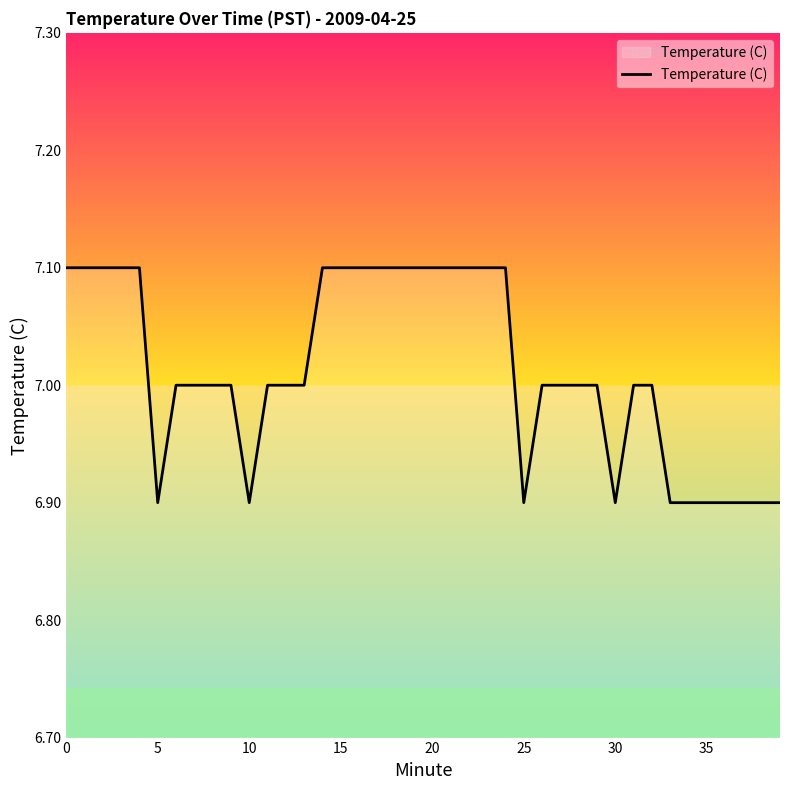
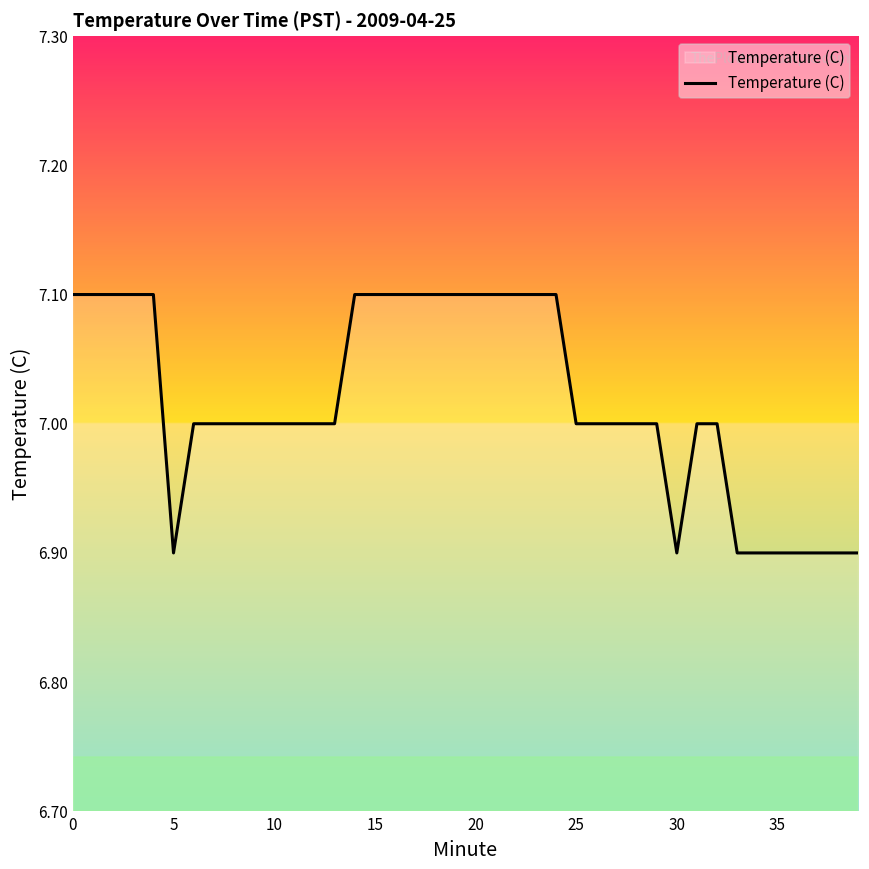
10: 6.9 -> 7.0
25: 6.9 -> 7.0
